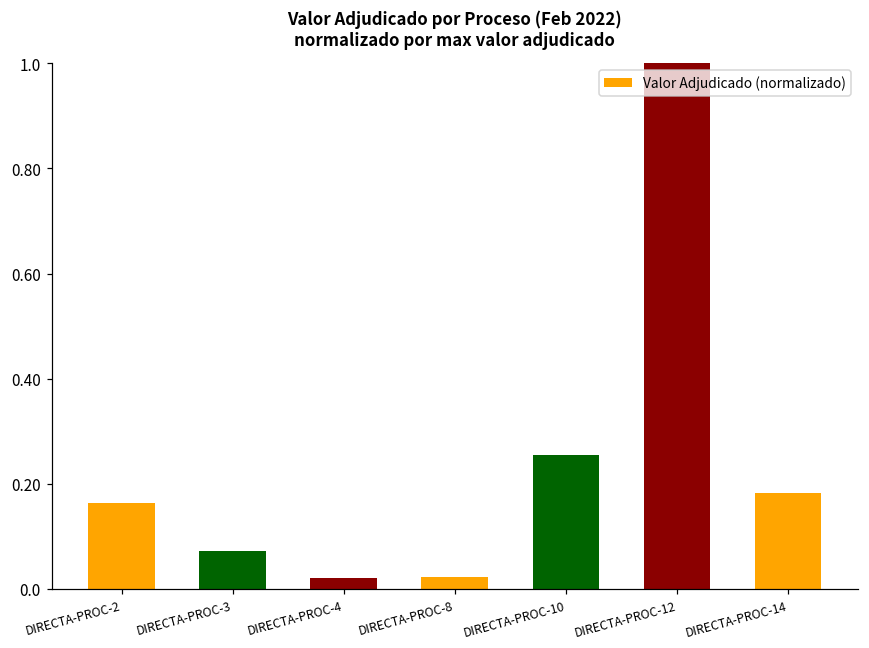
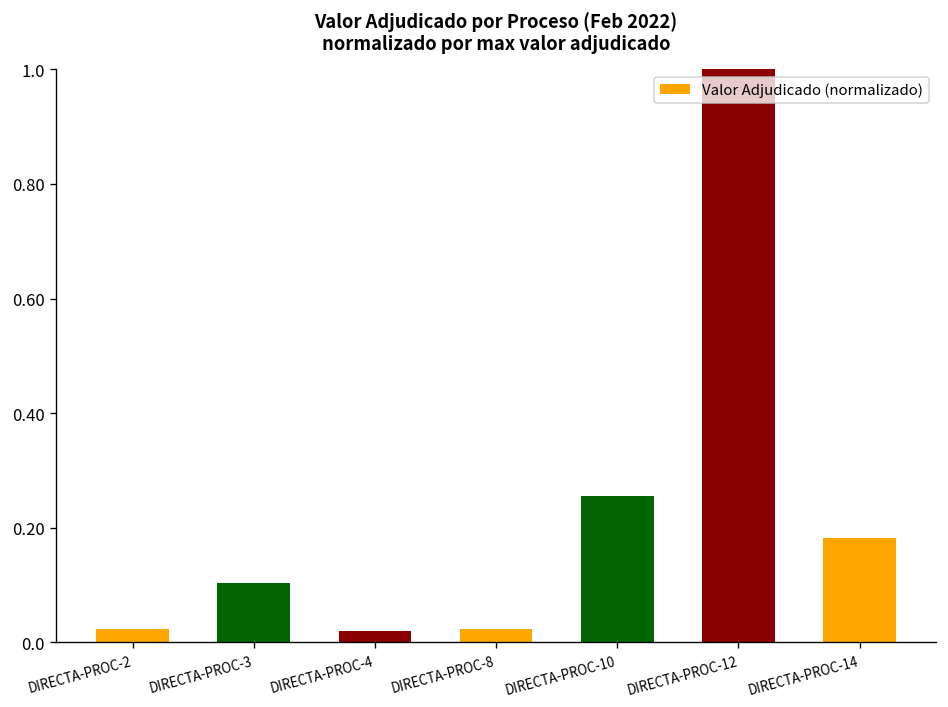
DIRECTA-PROC-2: 0.16 -> 0.02
DIRECTA-PROC-3: 0.07 -> 0.10
